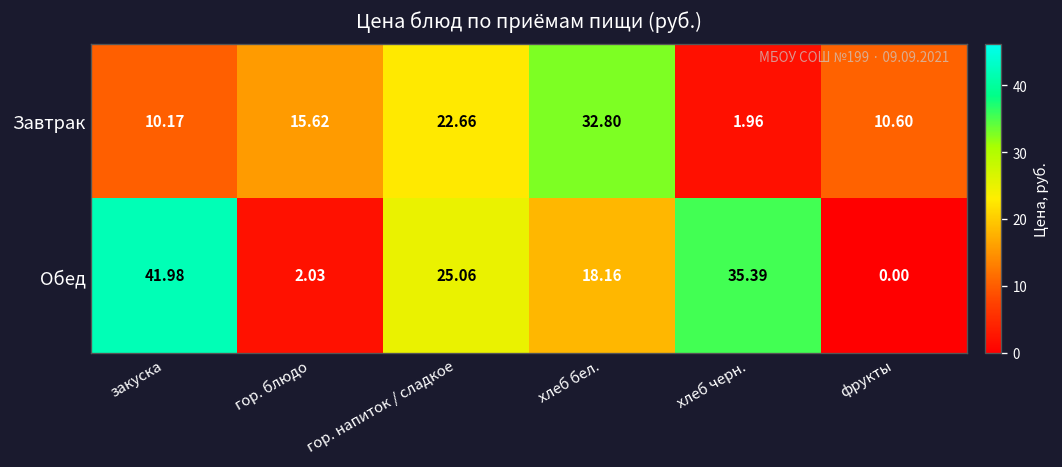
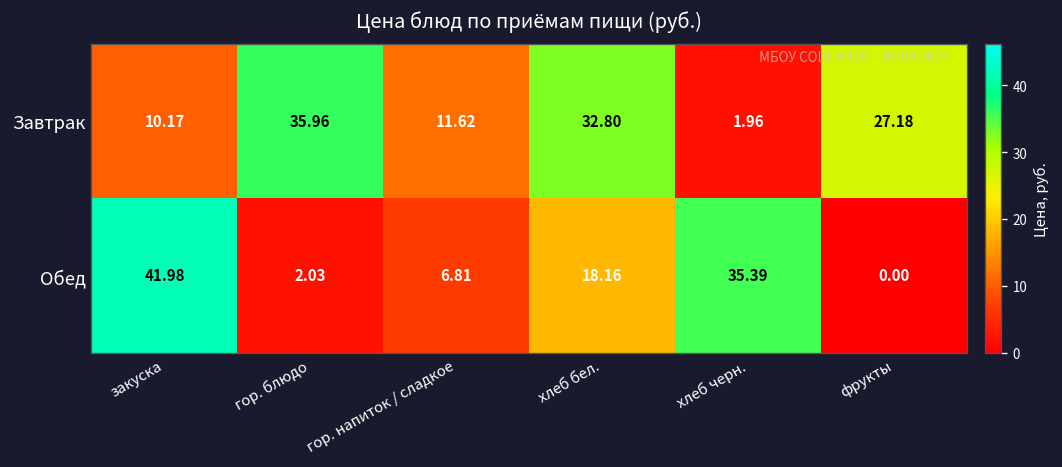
Завтрак, гор. блюдо: 15.62 -> 35.96
Завтрак, гор. напиток / сладкое: 22.66 -> 11.62
Завтрак, фрукты: 10.60 -> 27.18
Обед, гор. напиток / сладкое: 25.06 -> 6.81
